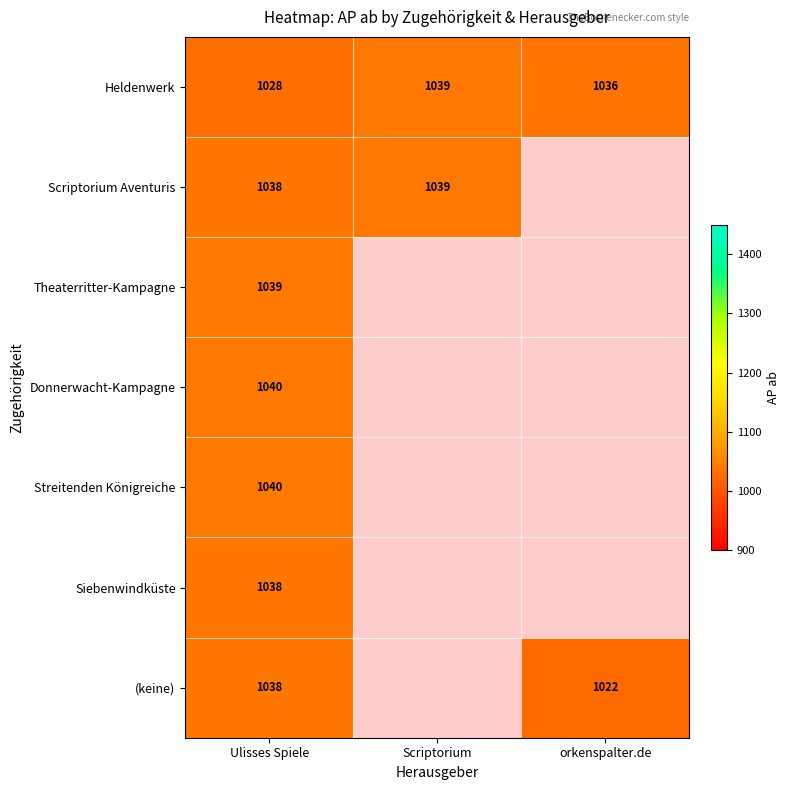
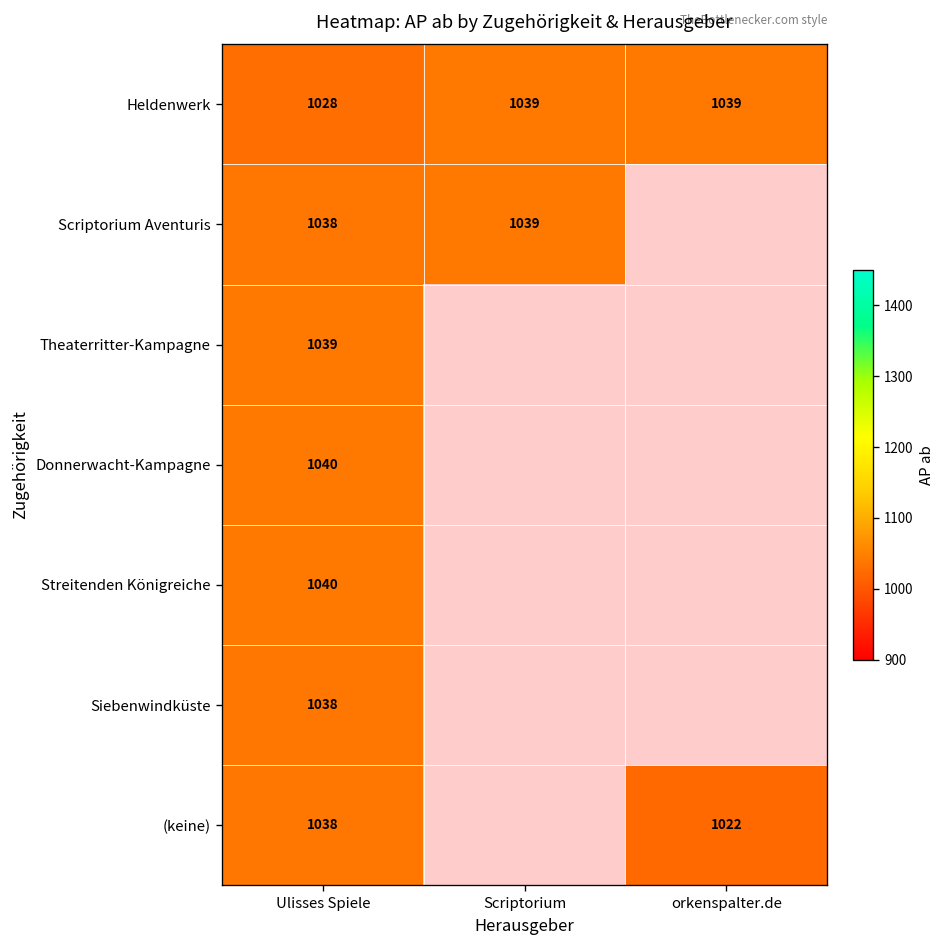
Heldenwerk, orkenspalter.de: 1036 -> 1039
